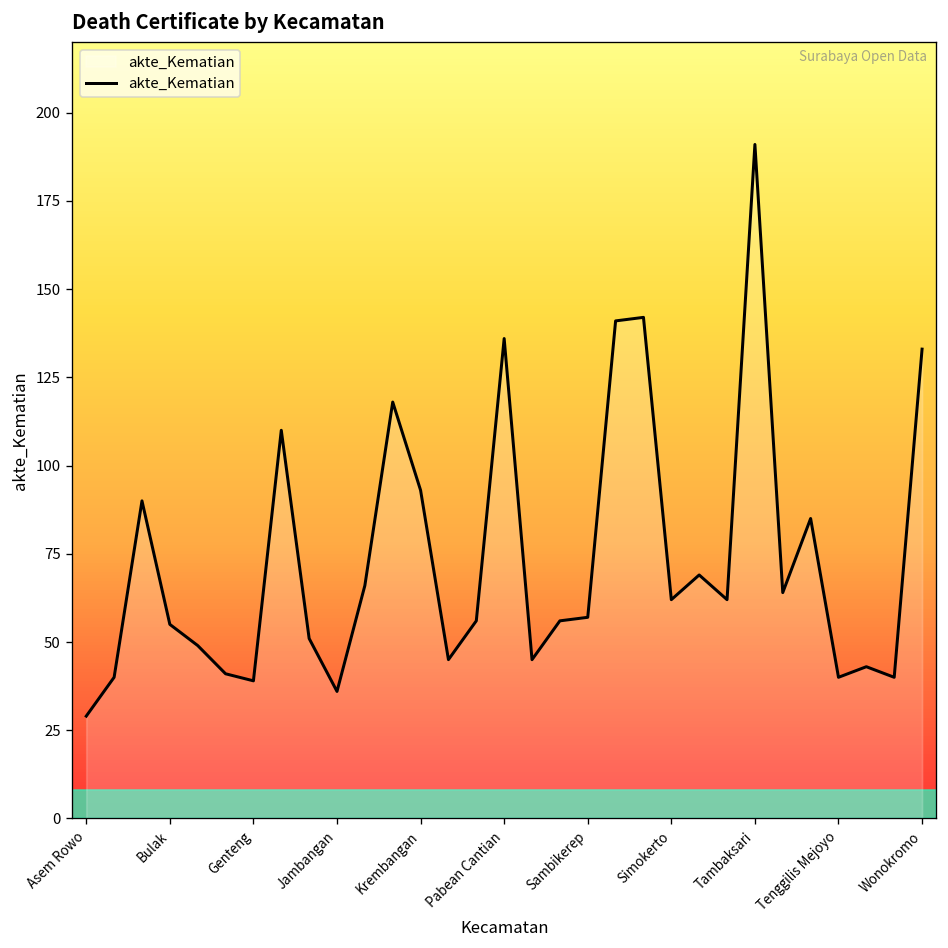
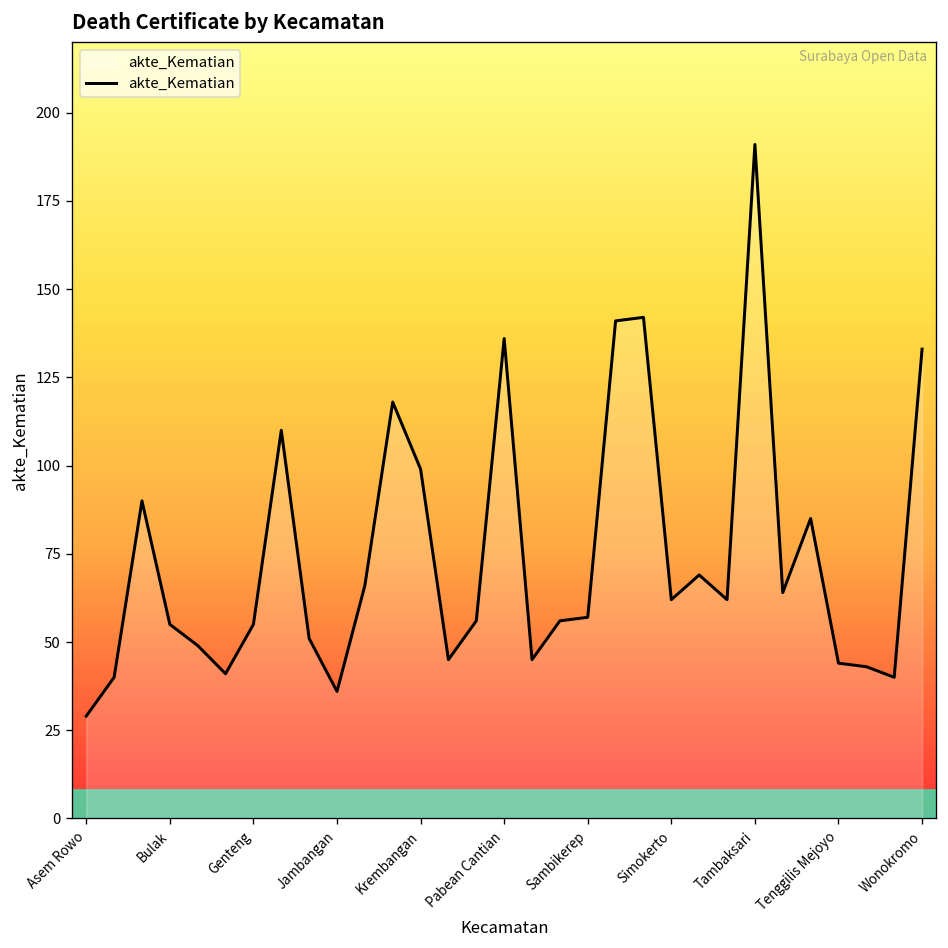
Genteng: 39 -> 55
Krembangan: 93 -> 99
Tenggilis Mejoyo: 40 -> 44
